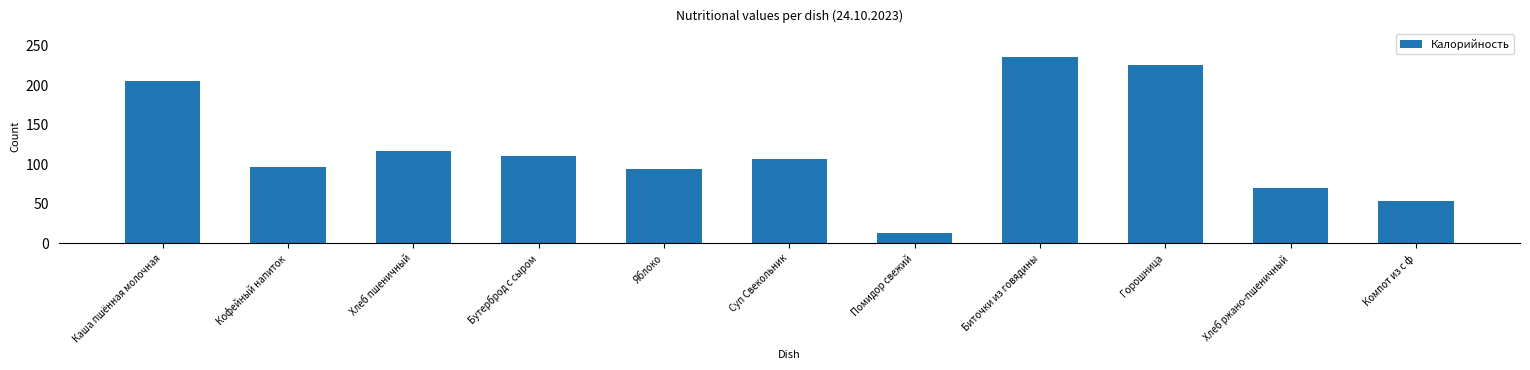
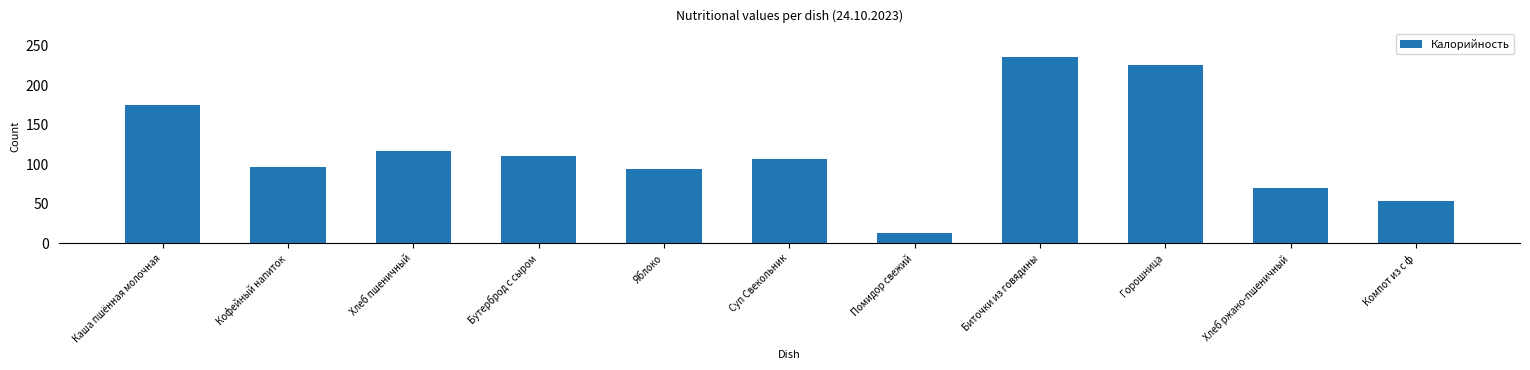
Каша пшённая молочная: 200 -> 170
